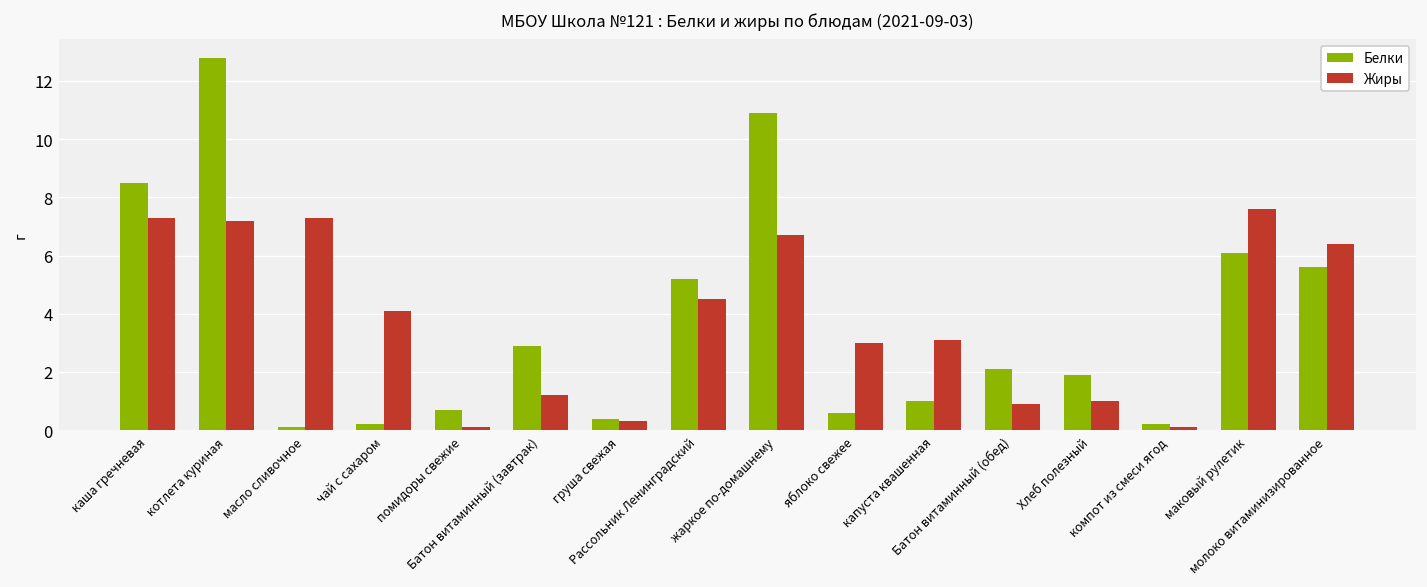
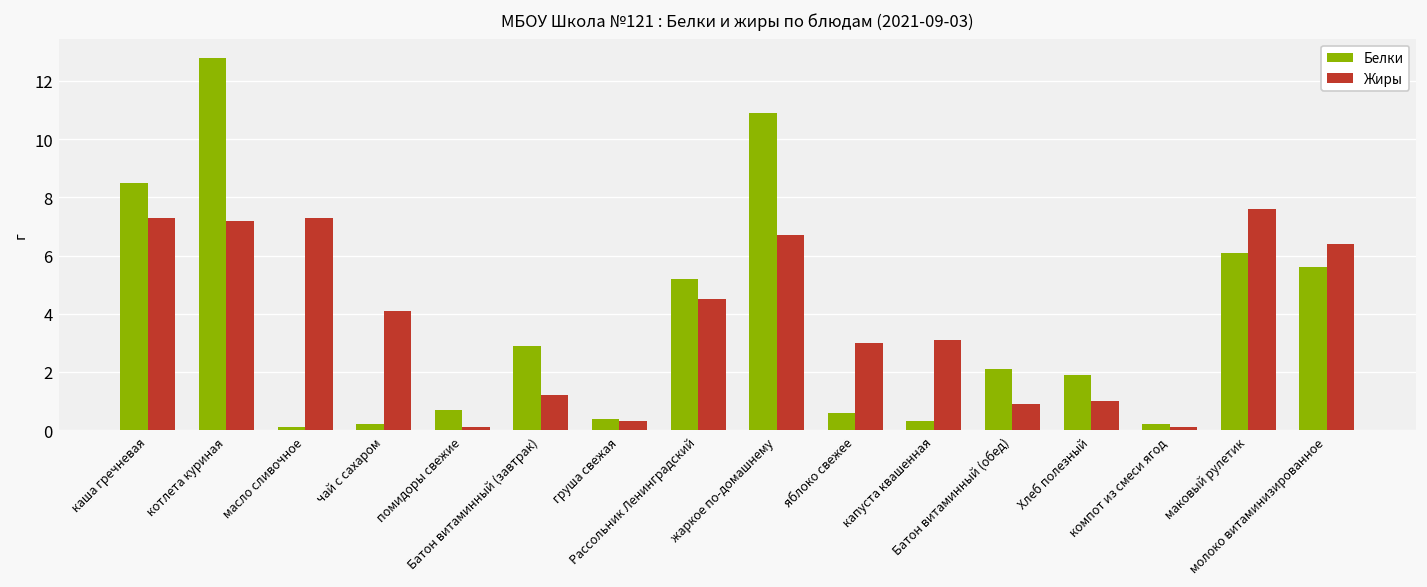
Белки, капуста квашенная: 1.0 -> 0.3
